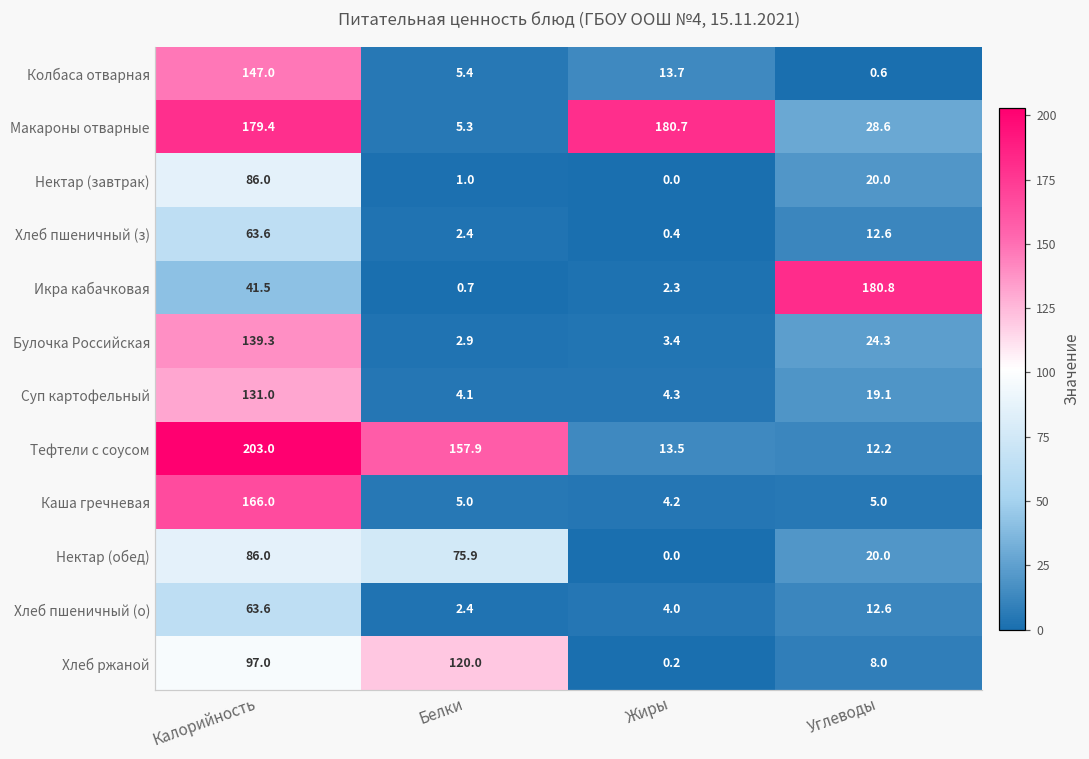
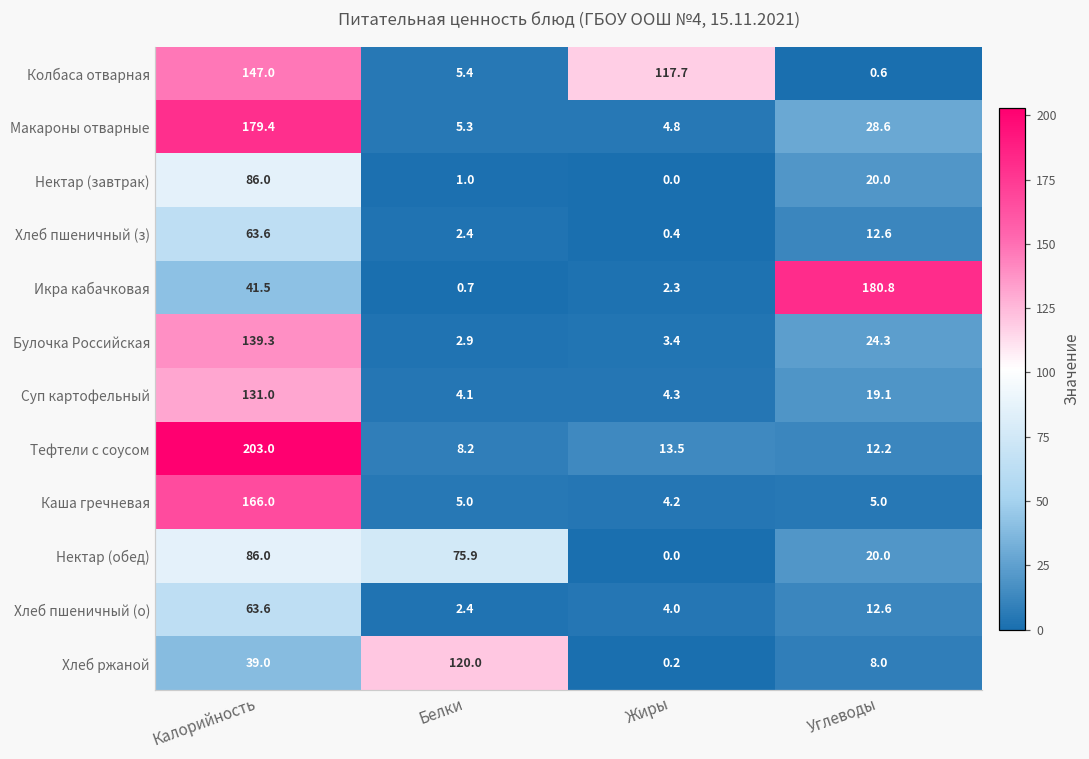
Колбаса отварная, Жиры: 13.7 -> 117.7
Макароны отварные, Жиры: 180.7 -> 4.8
Тефтели с соусом, Белки: 157.9 -> 8.2
Хлеб ржаной, Калорийность: 97.0 -> 39.0
